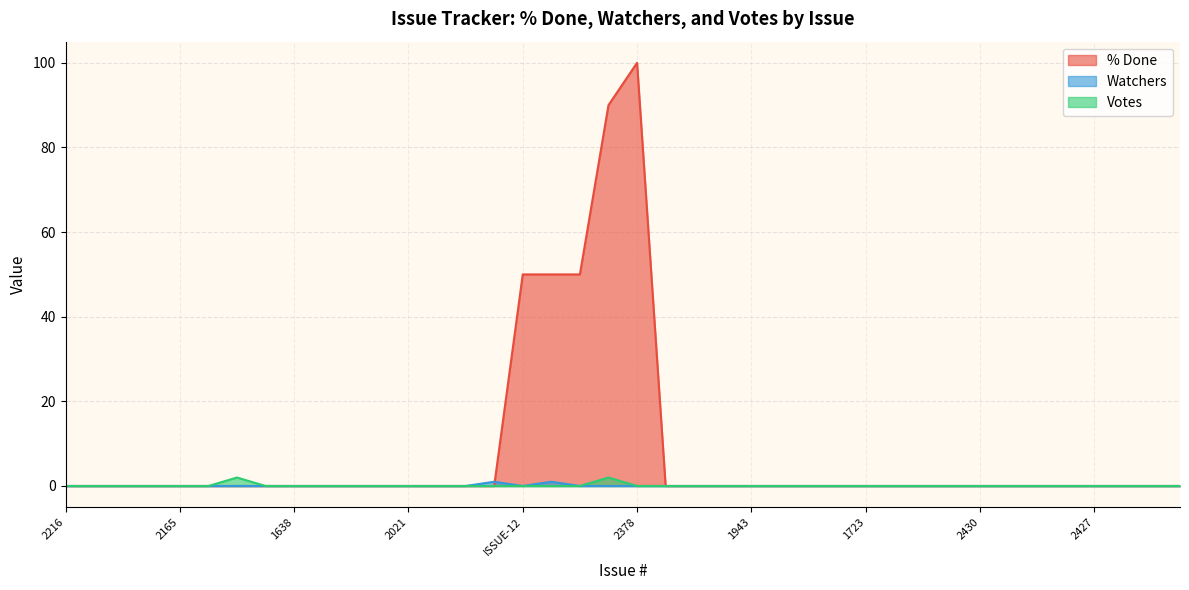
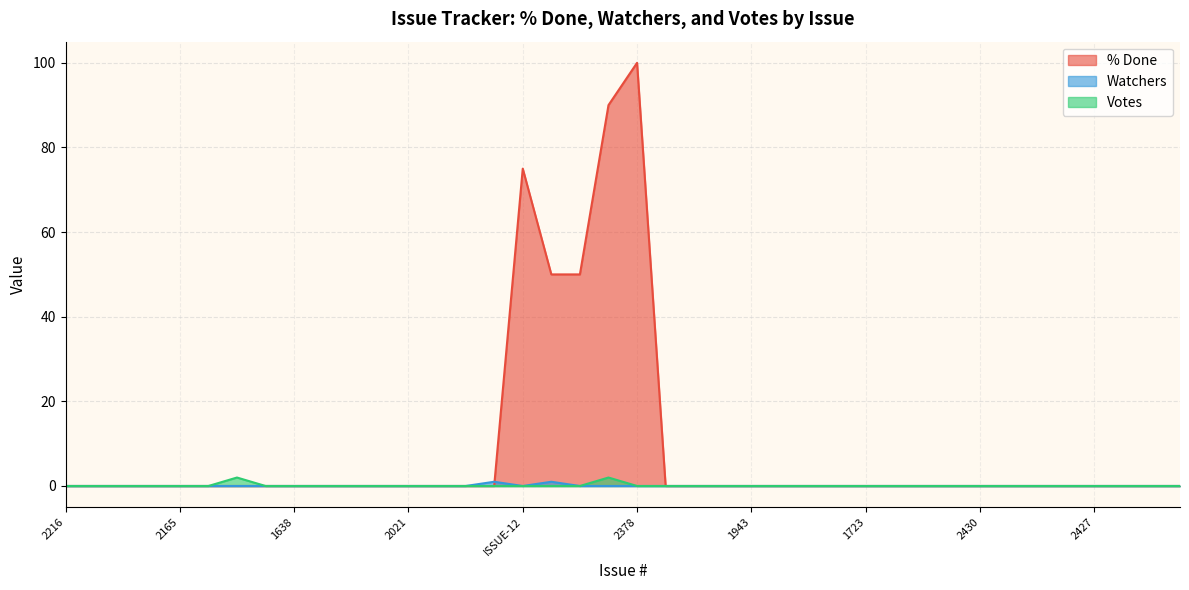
% Done, ISSUE-12: 50 -> 75
